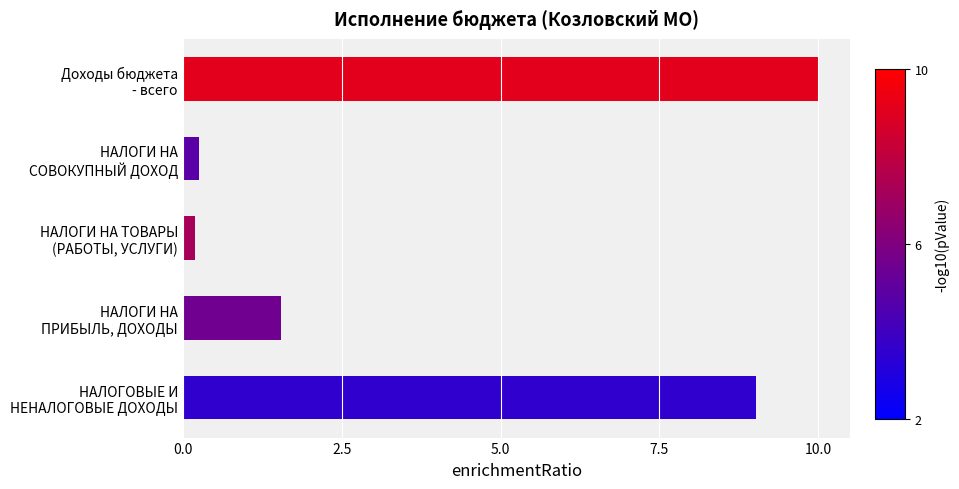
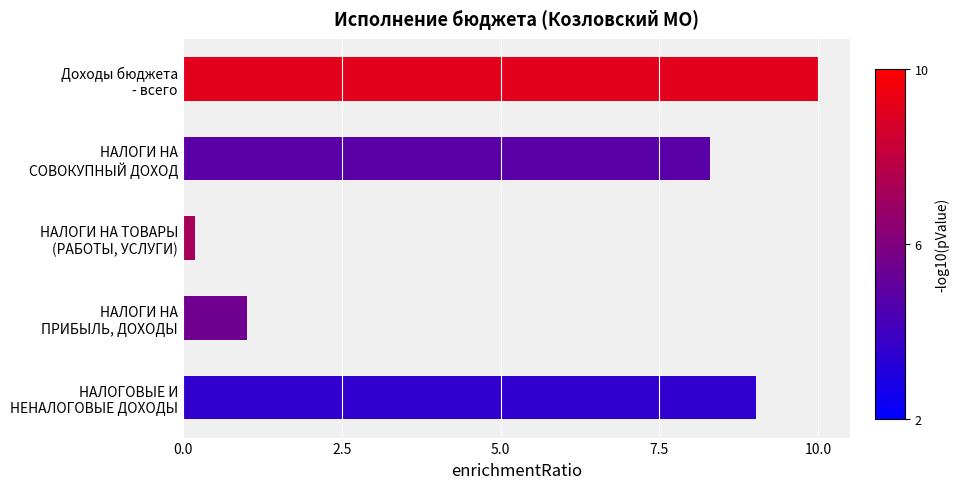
НАЛОГИ НА СОВОКУПНЫЙ ДОХОД: 0.3 -> 8.3
НАЛОГИ НА ПРИБЫЛЬ, ДОХОДЫ: 1.5 -> 1.0
